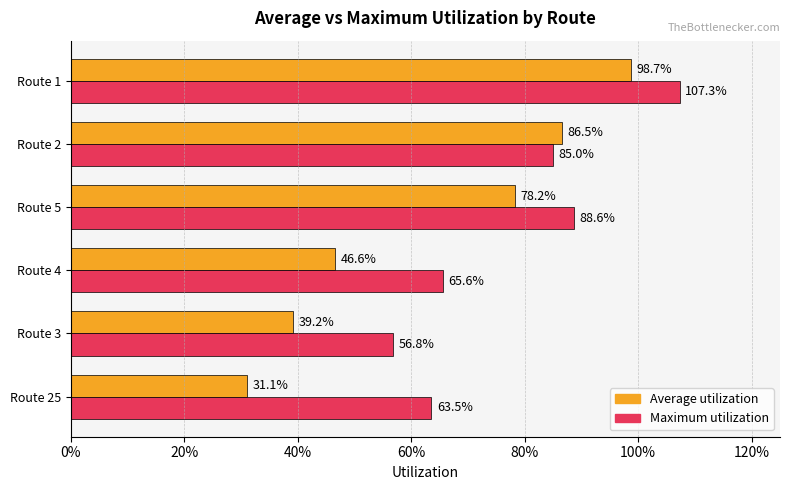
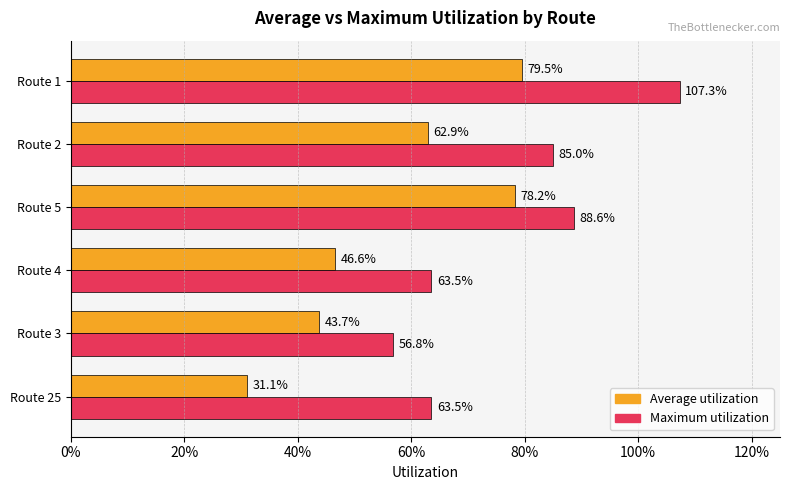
Average utilization, Route 1: 98.7% -> 79.5%
Average utilization, Route 2: 86.5% -> 62.9%
Maximum utilization, Route 4: 65.6% -> 63.5%
Average utilization, Route 3: 39.2% -> 43.7%
